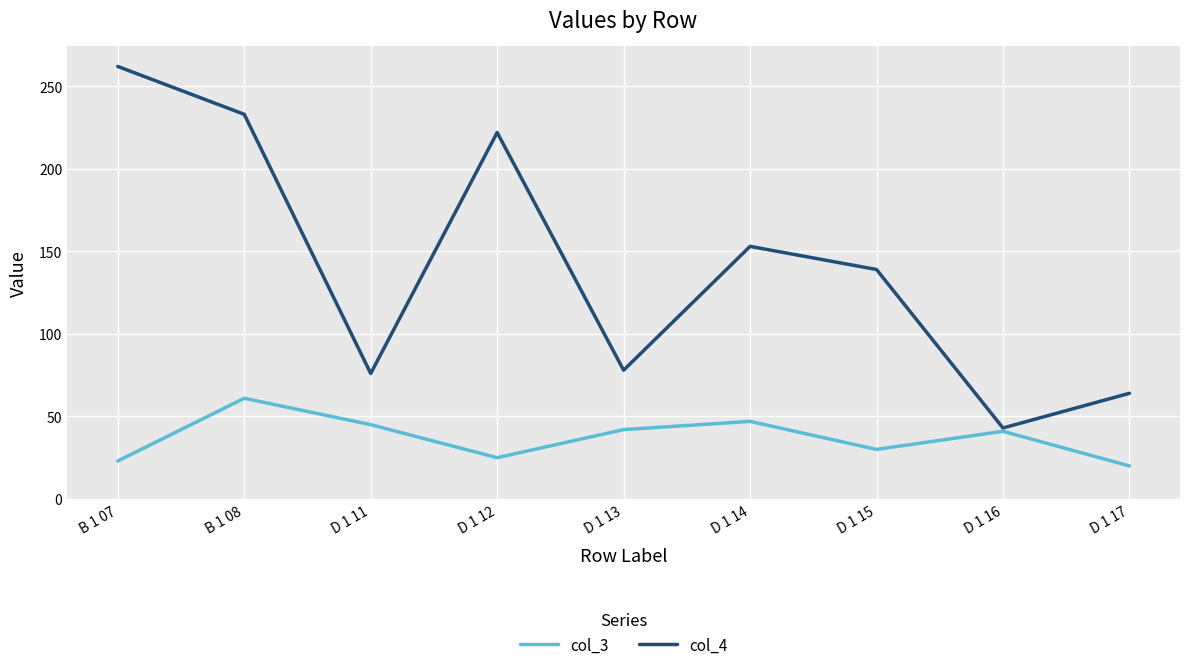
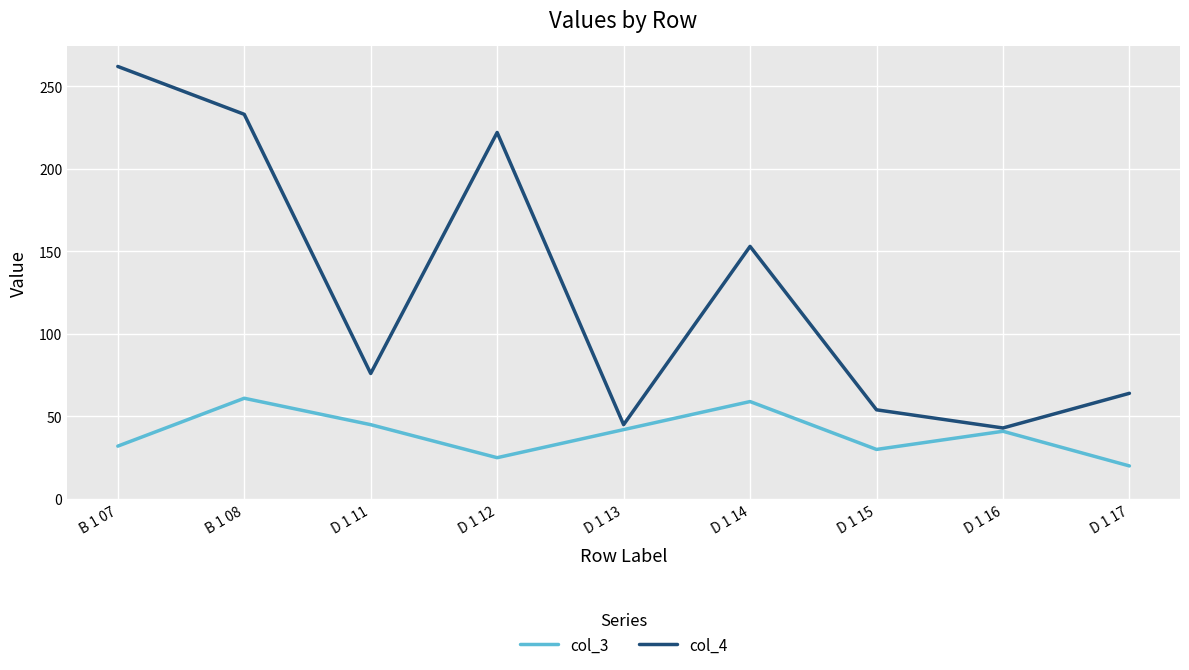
col_3, B 1 07: 23 -> 32
col_4, D 1 13: 78 -> 45
col_3, D 1 14: 47 -> 59
col_4, D 1 15: 139 -> 54
